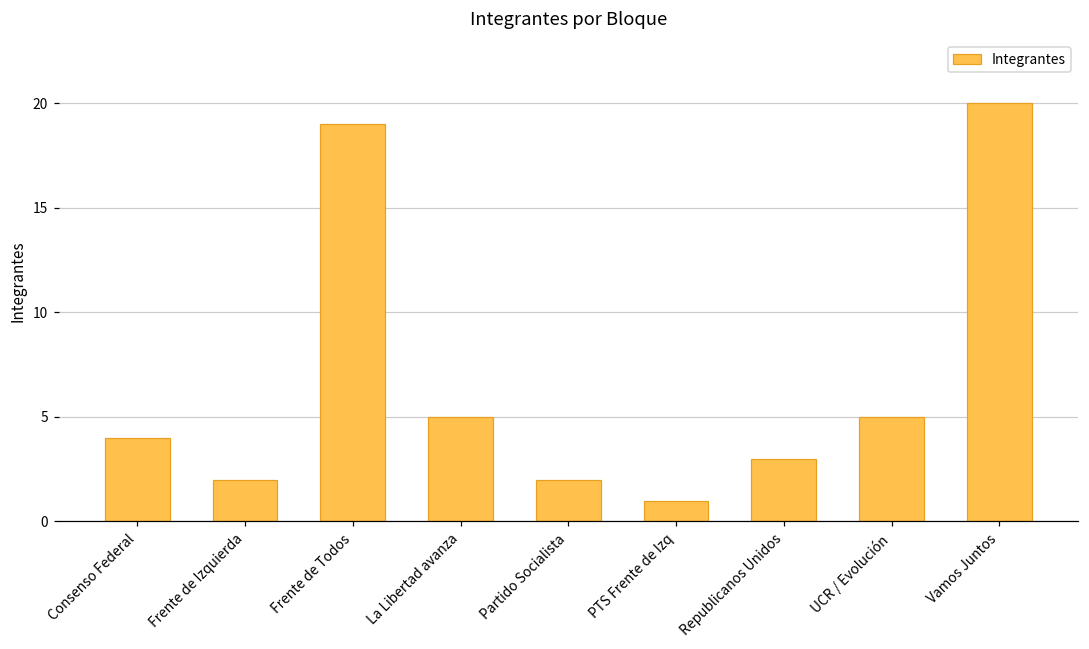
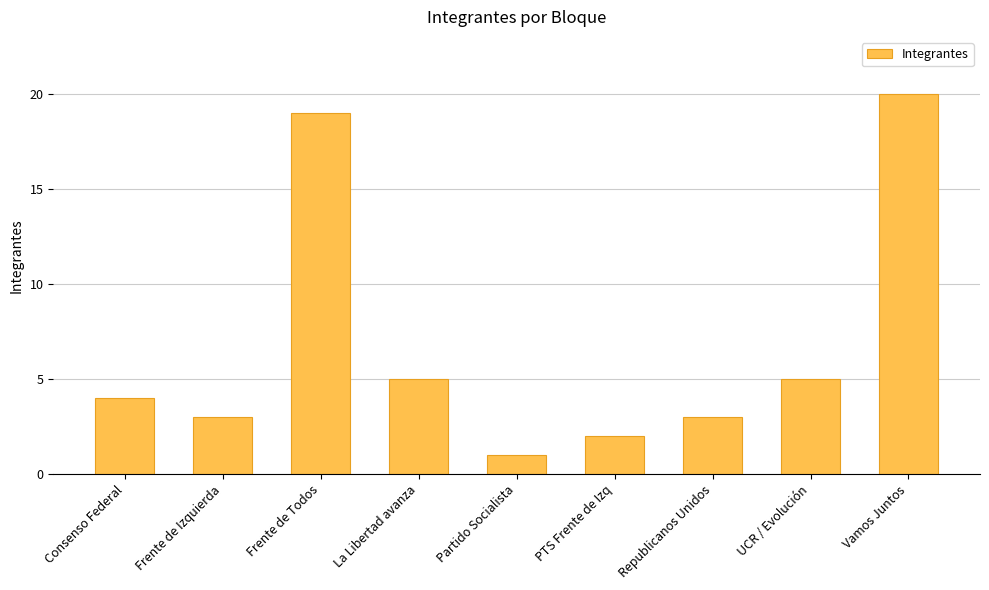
Frente de Izquierda: 2 -> 3
Partido Socialista: 2 -> 1
PTS Frente de Izq: 1 -> 2
